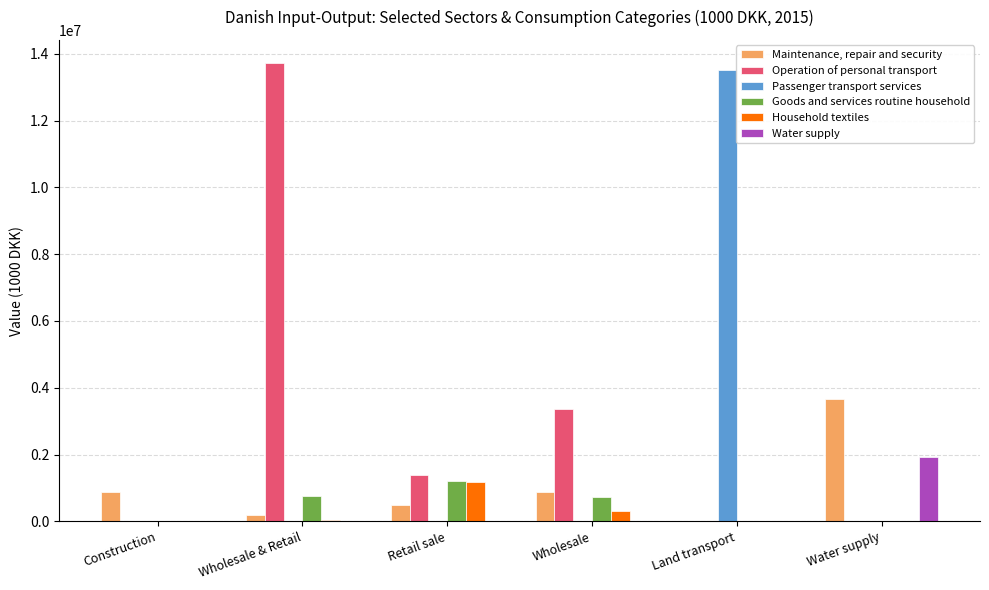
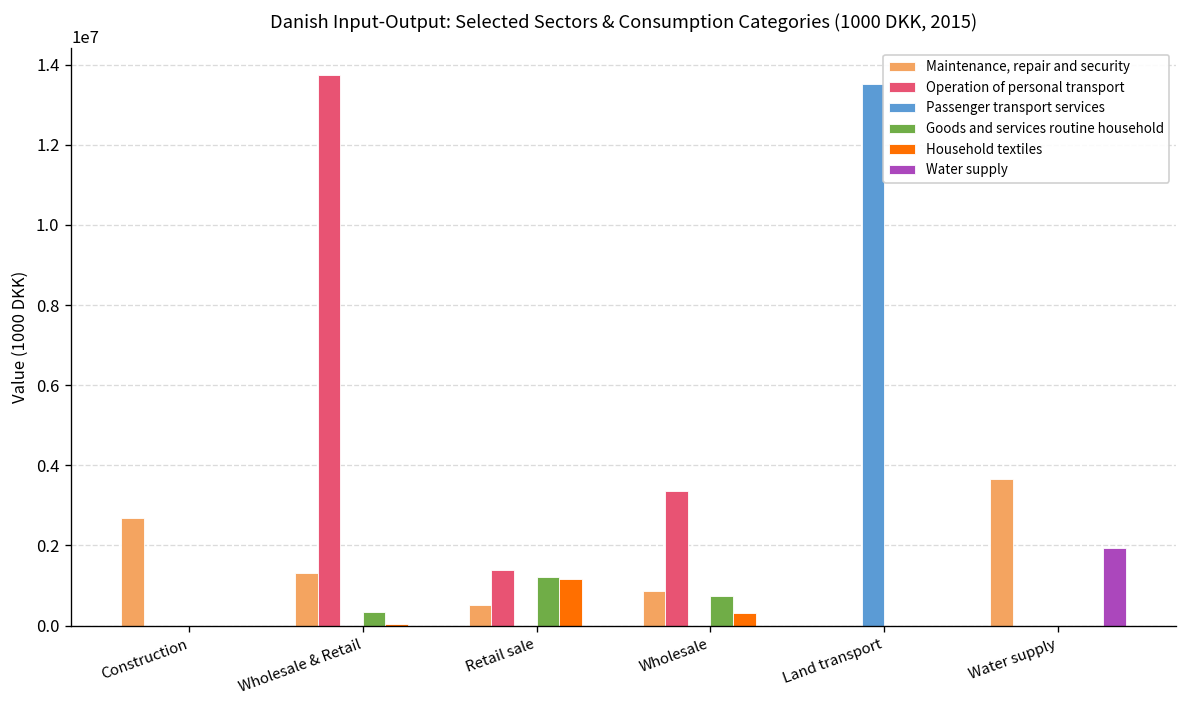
Maintenance, repair and security, Construction: 900000 -> 2700000
Maintenance, repair and security, Wholesale & Retail: 200000 -> 1300000
Goods and services routine household, Wholesale & Retail: 800000 -> 300000
